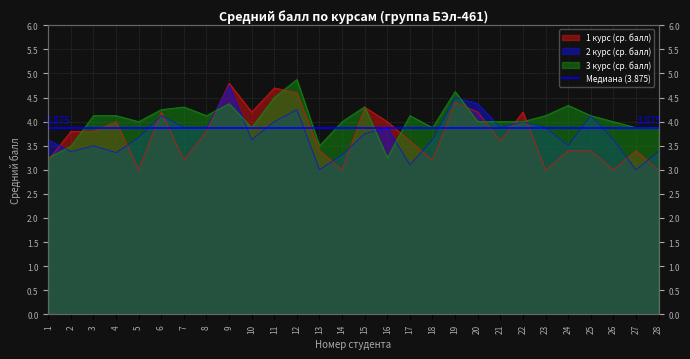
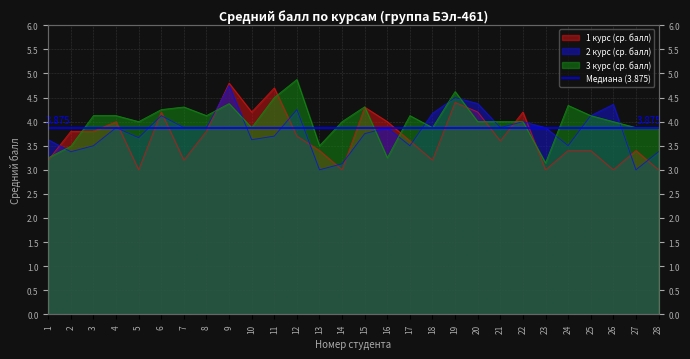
2 курс (ср. балл), 4: 3.4 -> 3.9
2 курс (ср. балл), 11: 4.0 -> 3.7
1 курс (ср. балл), 12: 4.6 -> 3.7
2 курс (ср. балл), 14: 3.3 -> 3.1
2 курс (ср. балл), 17: 3.1 -> 3.5
2 курс (ср. балл), 18: 3.6 -> 4.2
3 курс (ср. балл), 23: 4.1 -> 3.1
2 курс (ср. балл), 26: 3.6 -> 4.4
